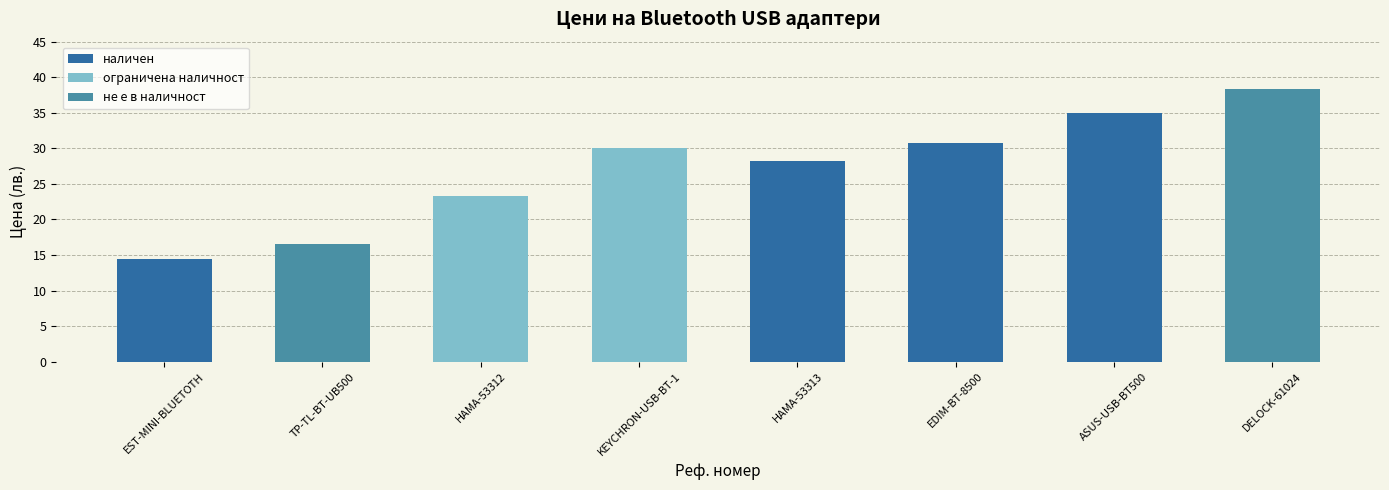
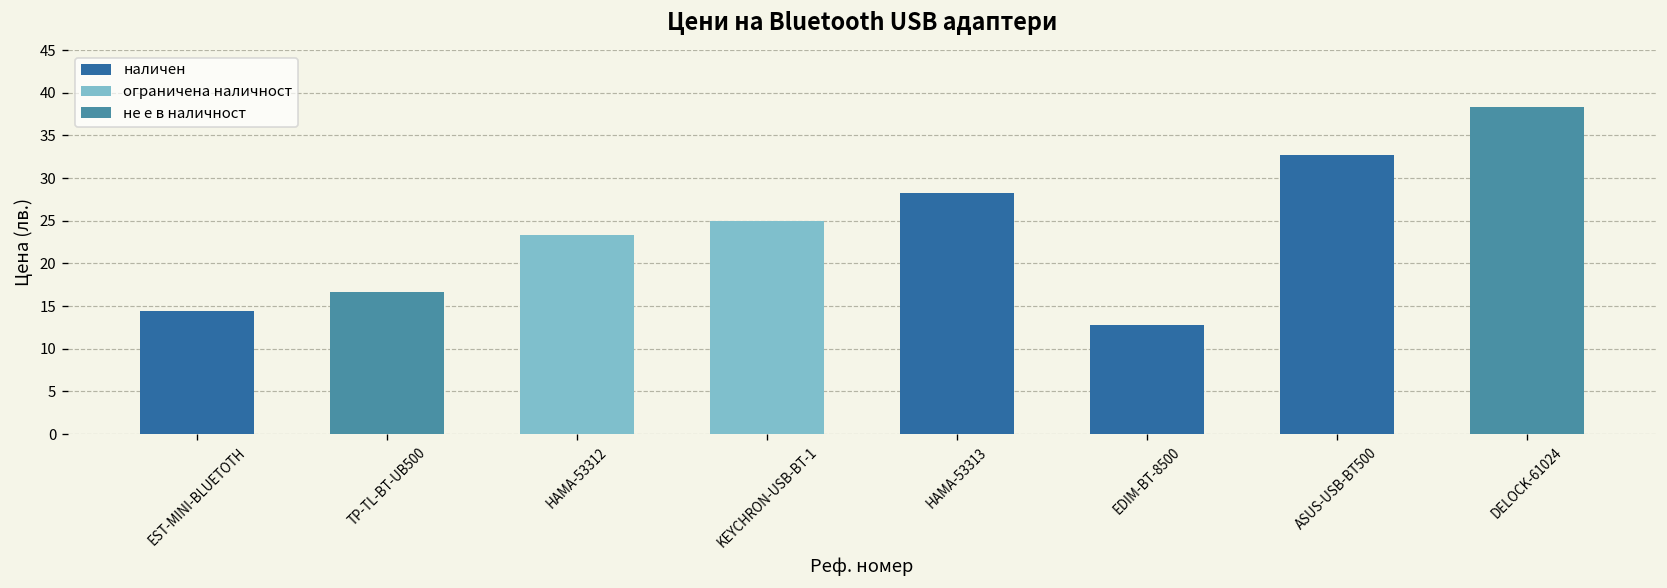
KEYCHRON-USB-BT-1: 30 -> 25
EDIM-BT-8500: 31 -> 13
ASUS-USB-BT500: 35 -> 33
